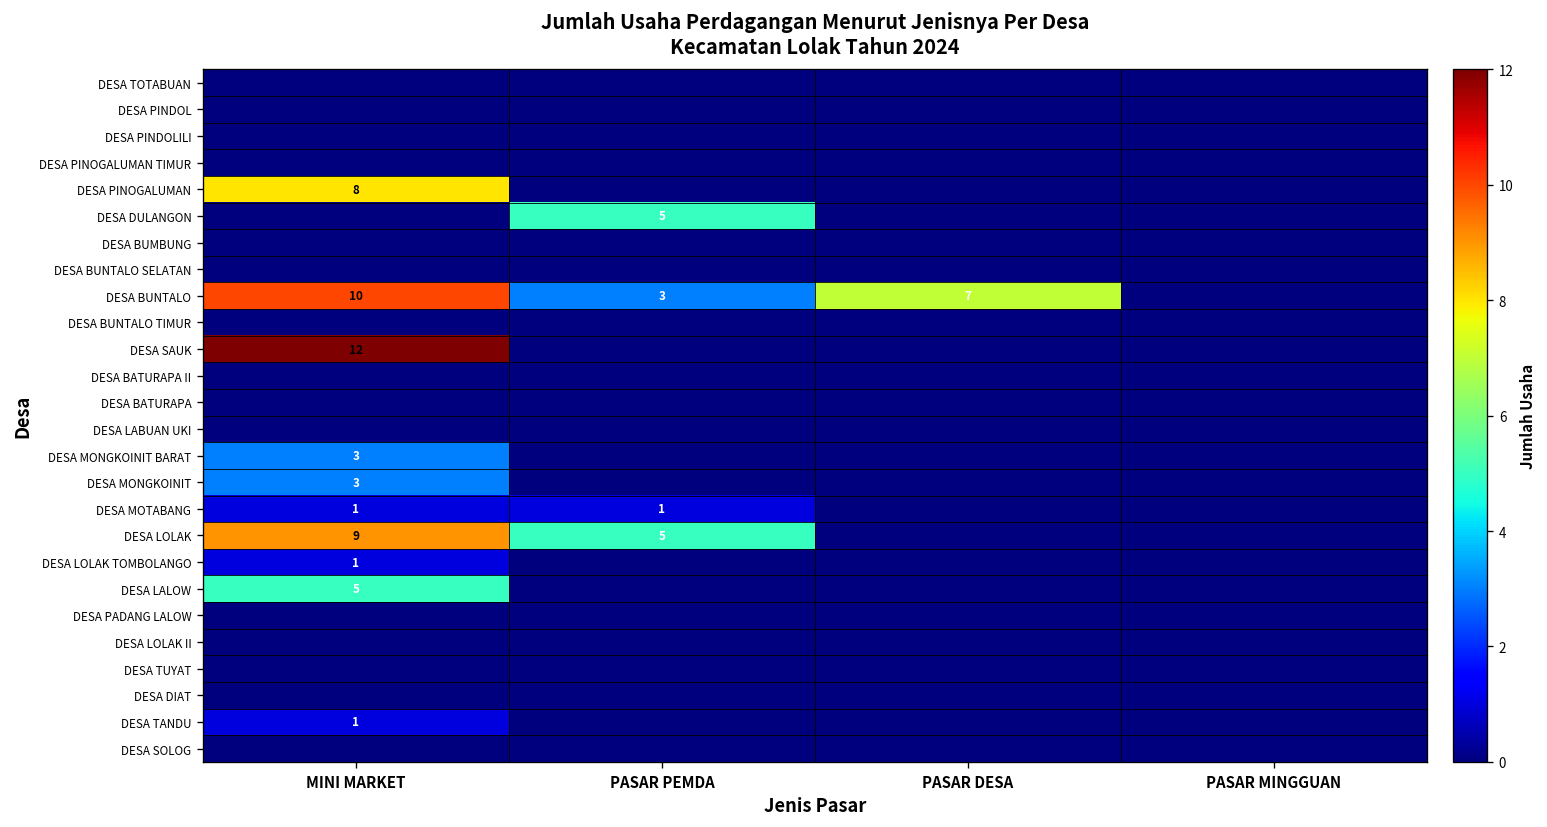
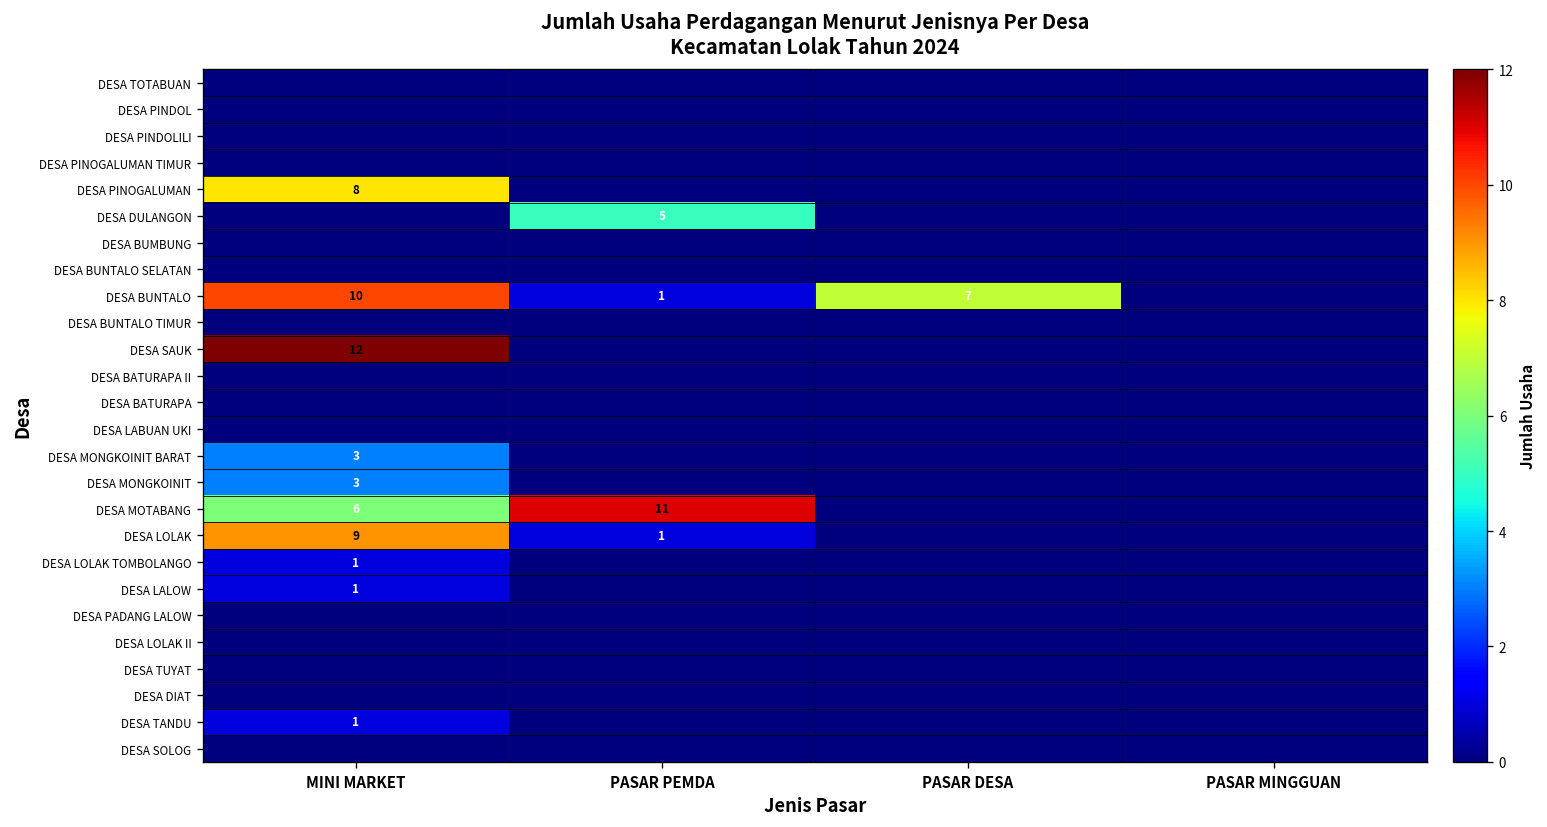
DESA BUNTALO, PASAR PEMDA: 3 -> 1
DESA MOTABANG, MINI MARKET: 1 -> 6
DESA MOTABANG, PASAR PEMDA: 1 -> 11
DESA LOLAK, PASAR PEMDA: 5 -> 1
DESA LALOW, MINI MARKET: 5 -> 1
